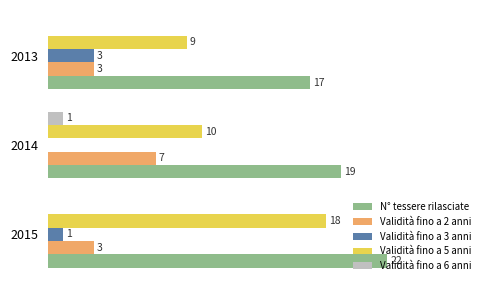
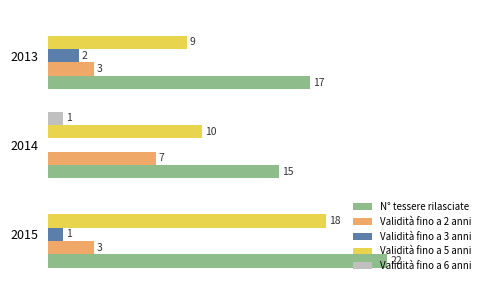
Validità fino a 3 anni, 2013: 3 -> 2
N° tessere rilasciate, 2014: 19 -> 15
